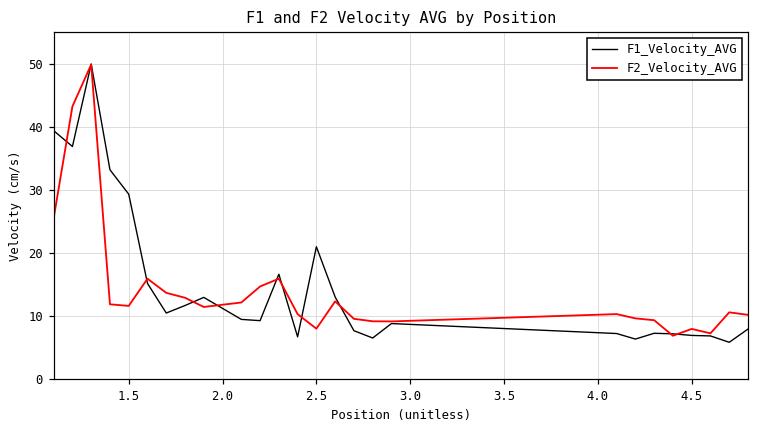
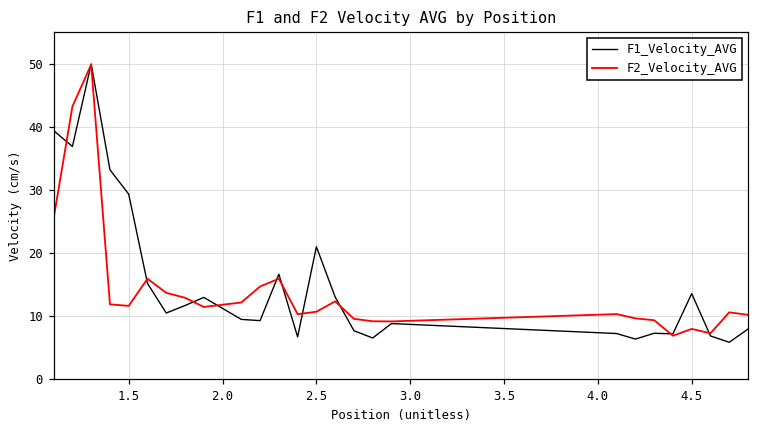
F2_Velocity_AVG, 2.5: 8 -> 11
F1_Velocity_AVG, 4.5: 7 -> 14
